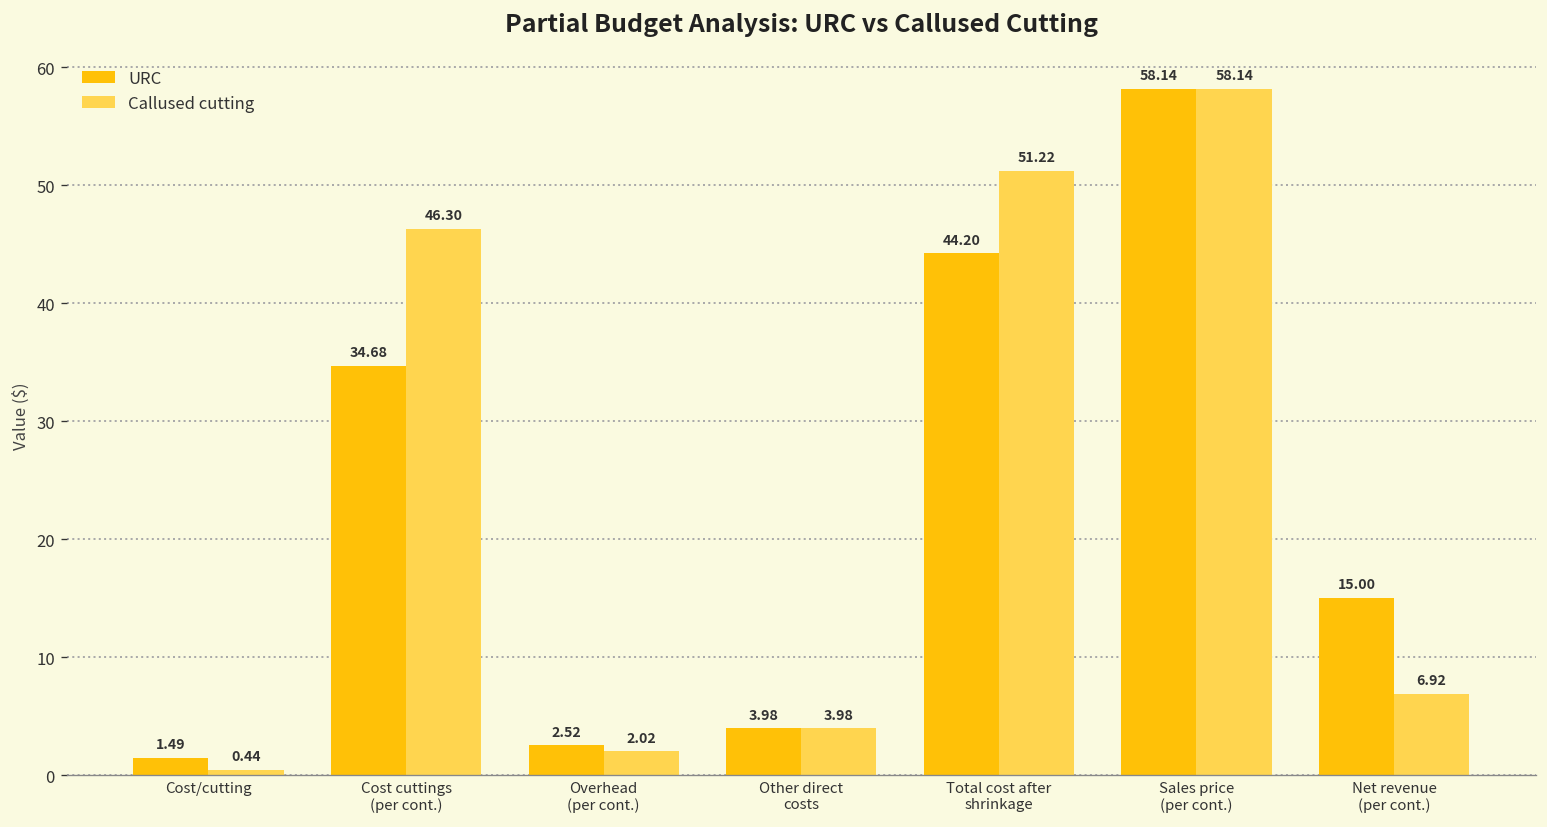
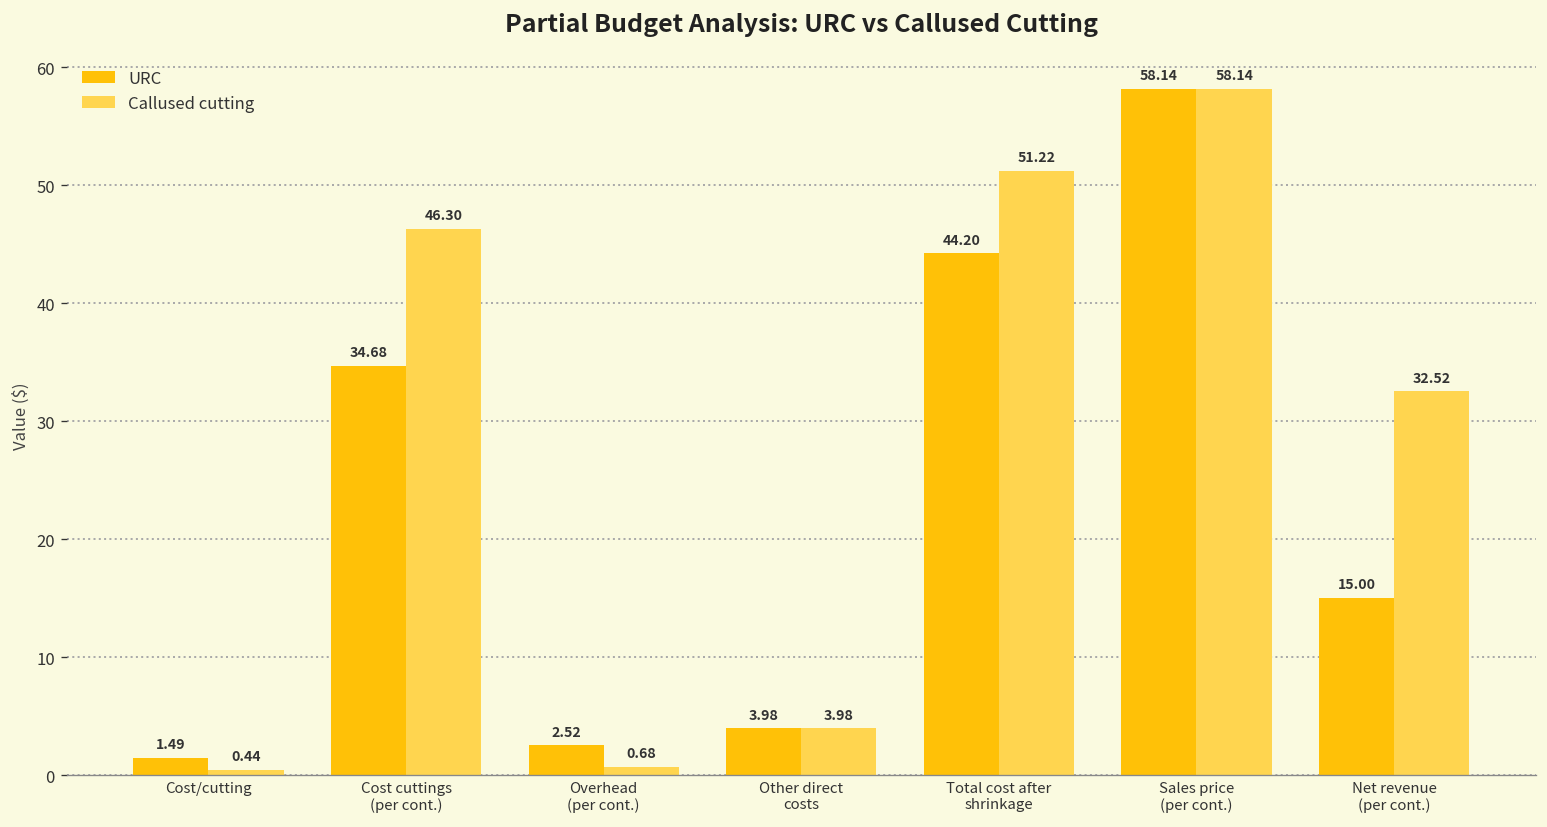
Callused cutting, Overhead (per cont.): 2.02 -> 0.68
Callused cutting, Net revenue (per cont.): 6.92 -> 32.52
